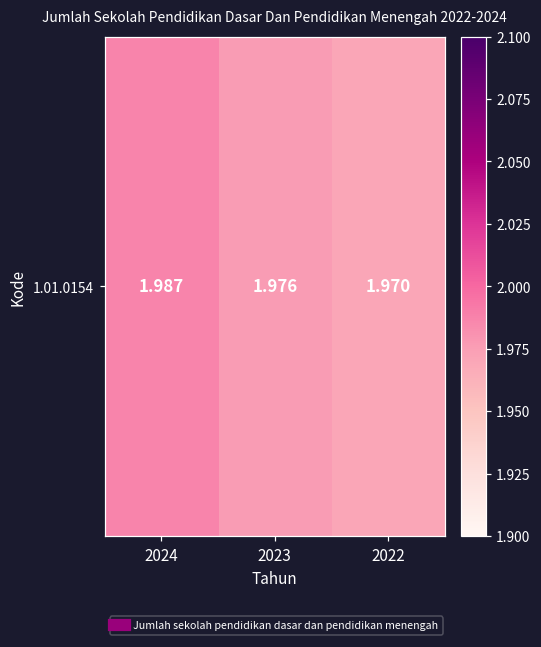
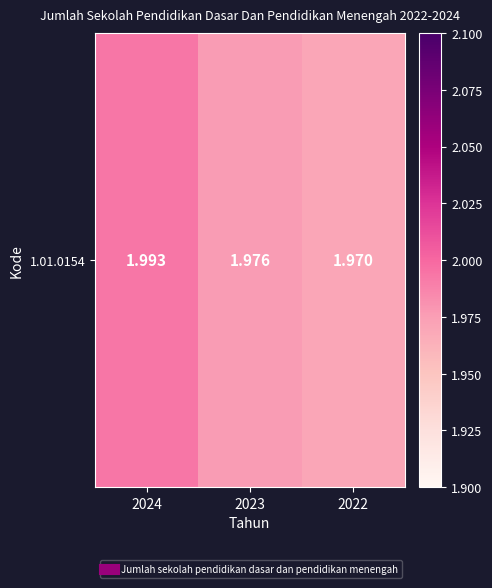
1.01.0154, 2024: 1.987 -> 1.993
